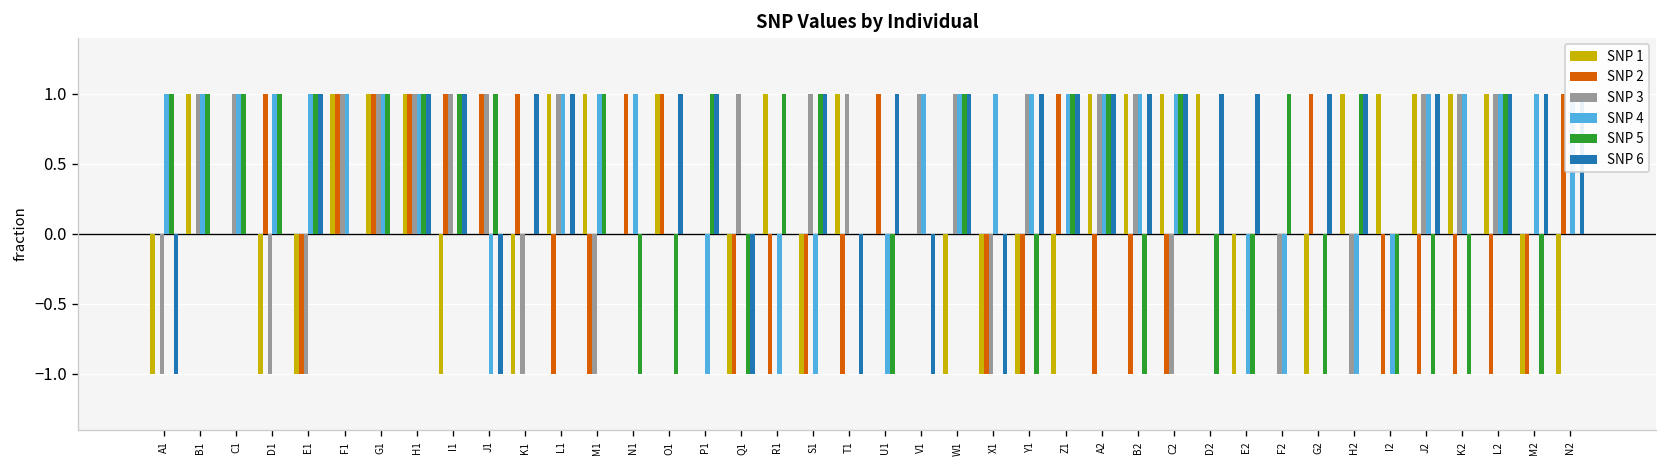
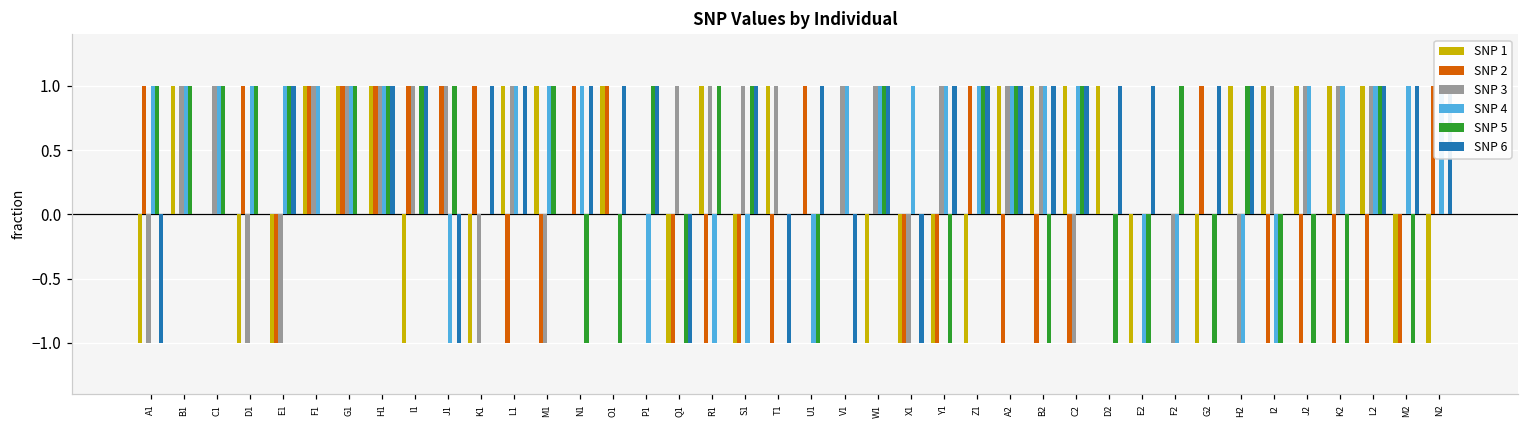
SNP 2, A1: 0 -> 1
SNP 6, N1: 0 -> 1
SNP 3, R1: 0 -> 1
SNP 3, I2: 0 -> 1
SNP 6, J2: 1 -> 0
